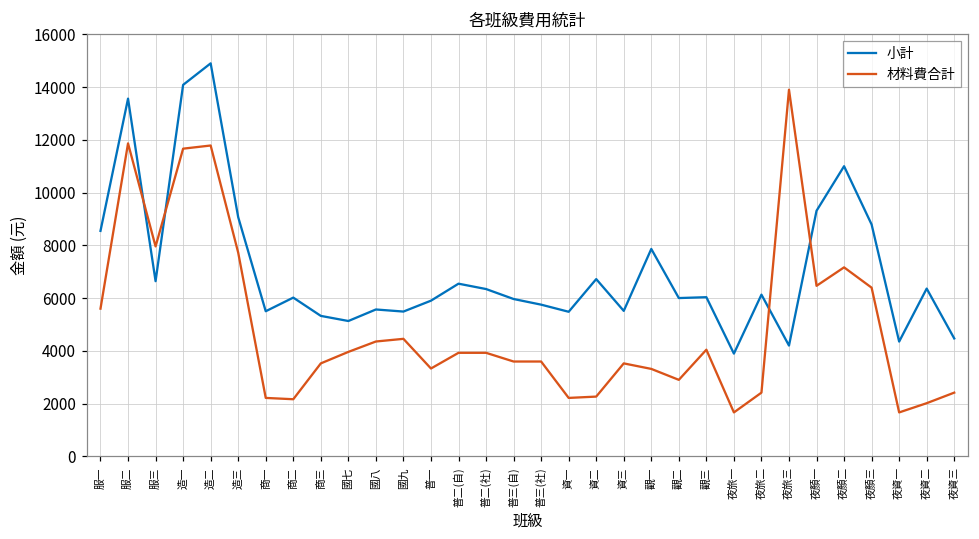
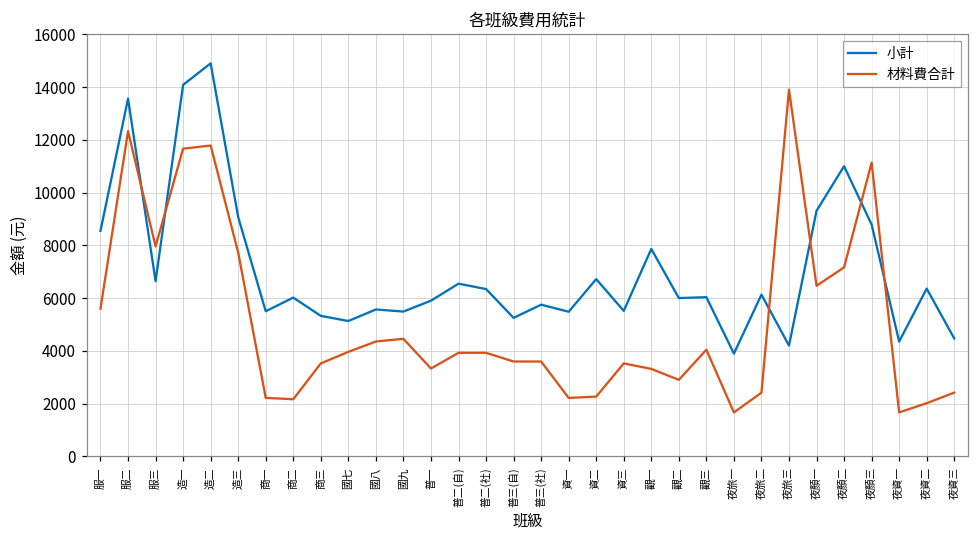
材料費合計, 服二: 11900 -> 12300
小計, 普三(自): 6000 -> 5300
材料費合計, 夜顏三: 6400 -> 11100
